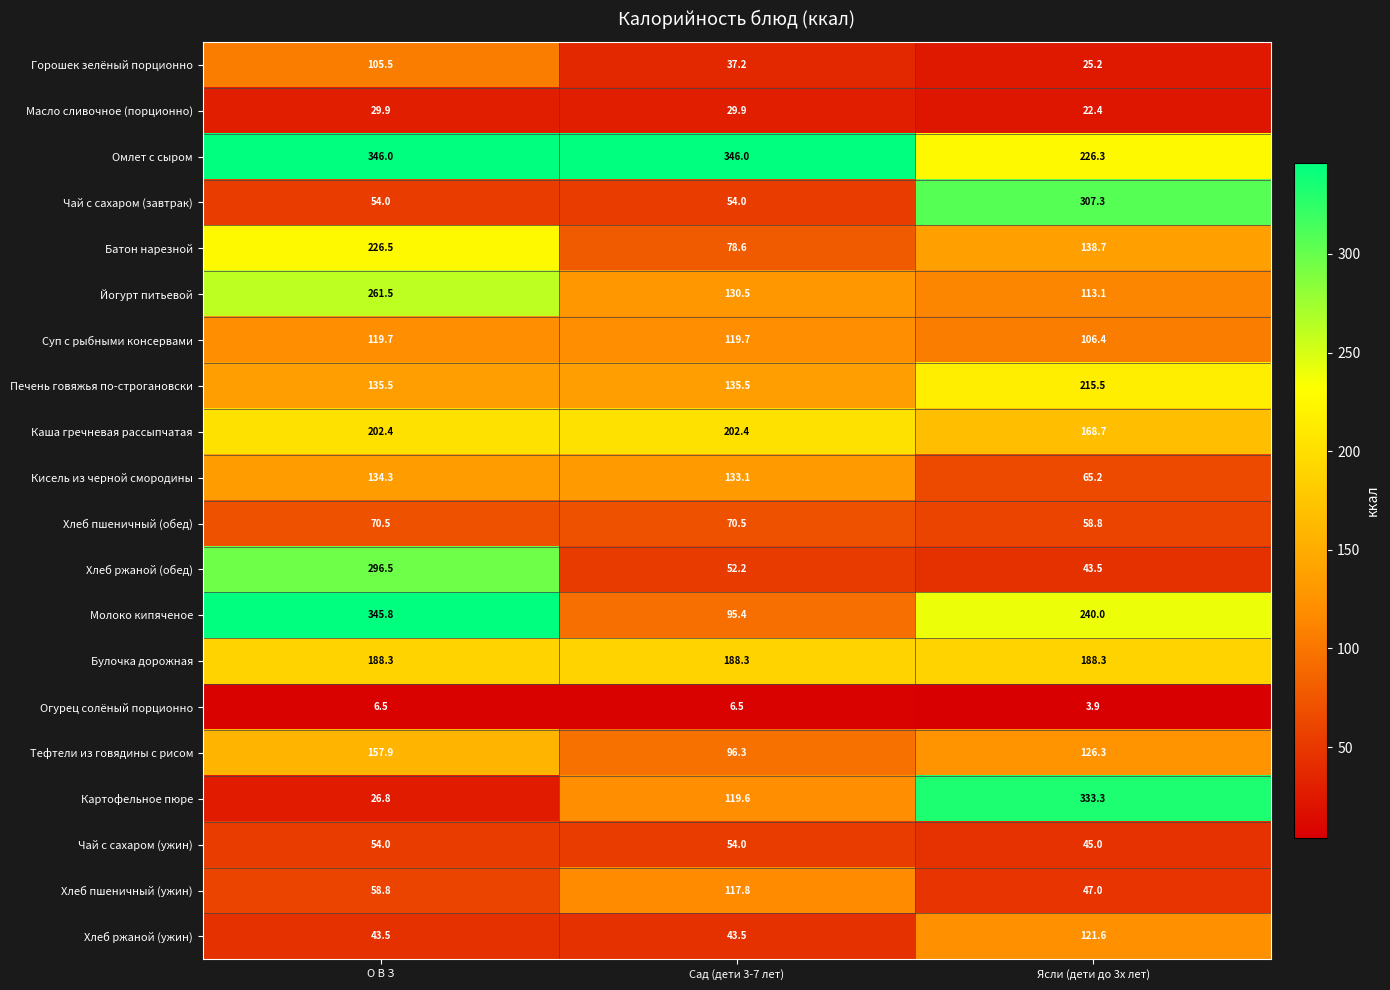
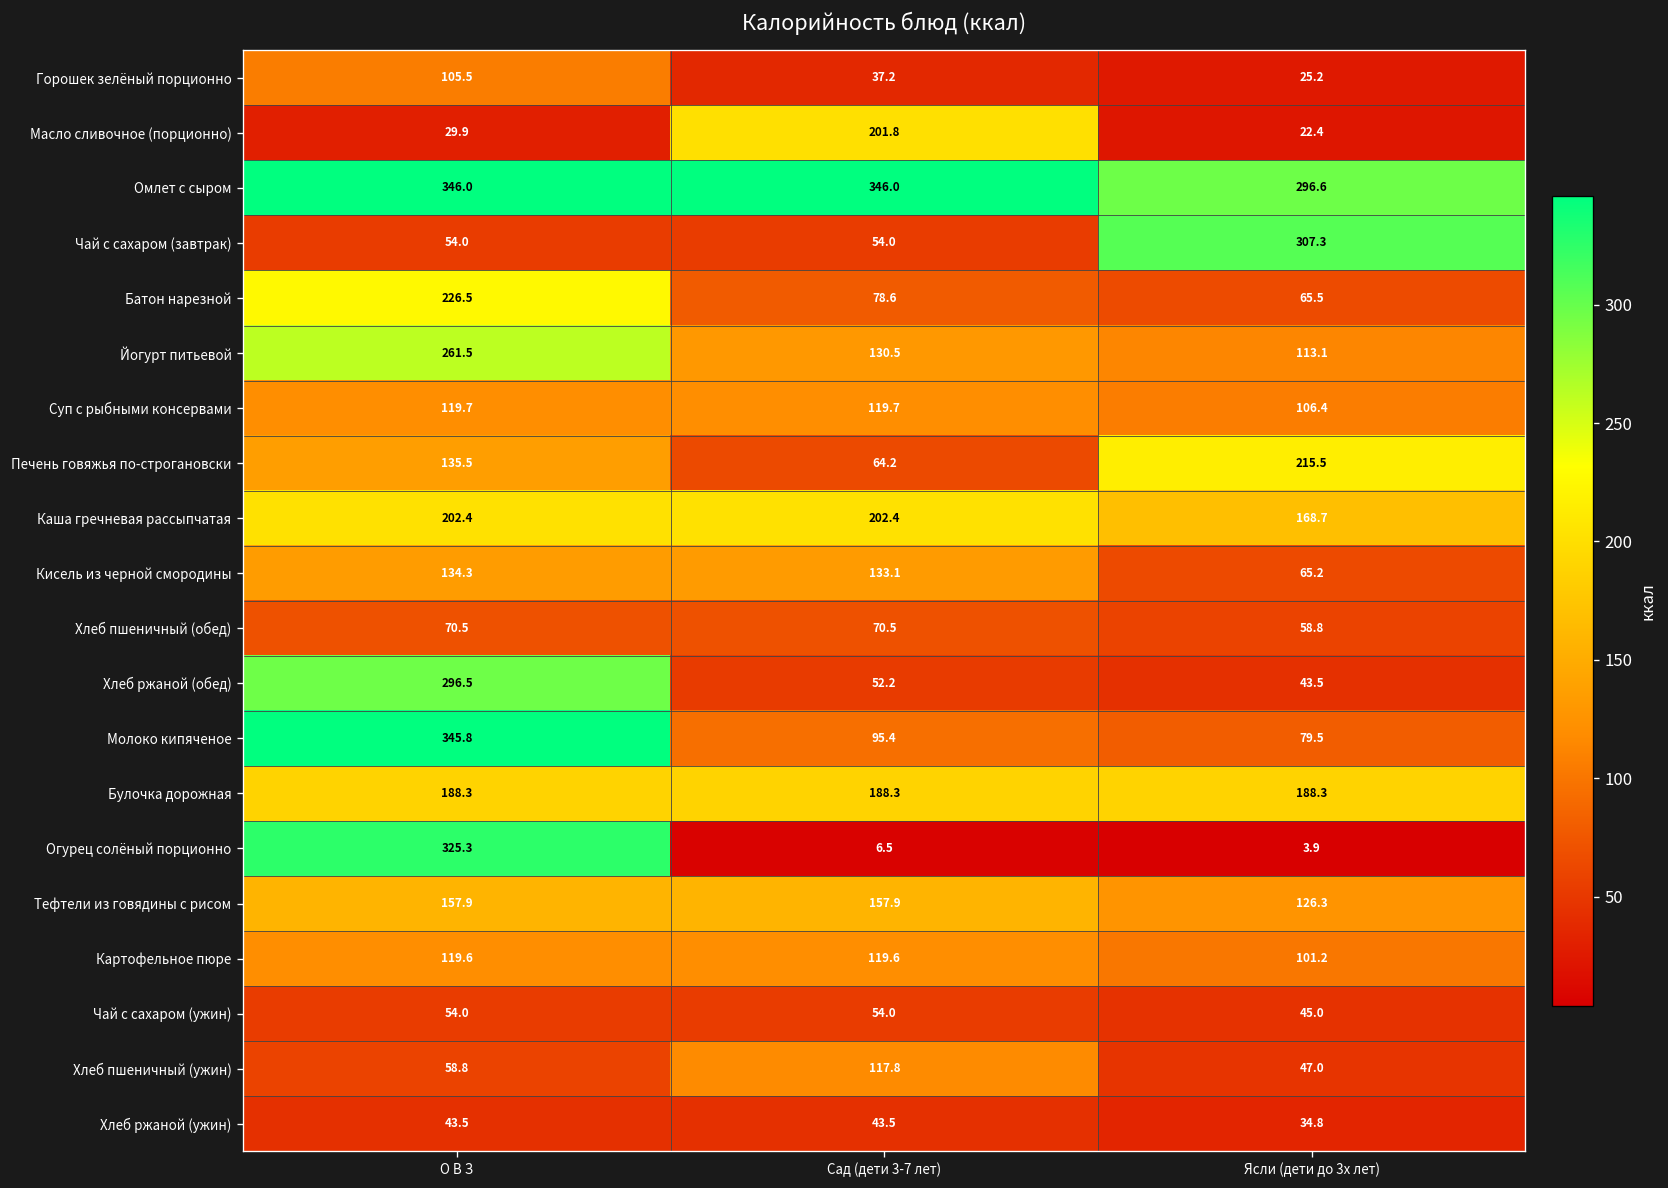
Масло сливочное (порционно), Сад (дети 3-7 лет): 29.9 -> 201.8
Омлет с сыром, Ясли (дети до 3х лет): 226.3 -> 296.6
Батон нарезной, Ясли (дети до 3х лет): 138.7 -> 65.5
Печень говяжья по-строгановски, Сад (дети 3-7 лет): 135.5 -> 64.2
Молоко кипяченое, Ясли (дети до 3х лет): 240.0 -> 79.5
Огурец солёный порционно, О В З: 6.5 -> 325.3
Тефтели из говядины с рисом, Сад (дети 3-7 лет): 96.3 -> 157.9
Картофельное пюре, О В З: 26.8 -> 119.6
Картофельное пюре, Ясли (дети до 3х лет): 333.3 -> 101.2
Хлеб ржаной (ужин), Ясли (дети до 3х лет): 121.6 -> 34.8
